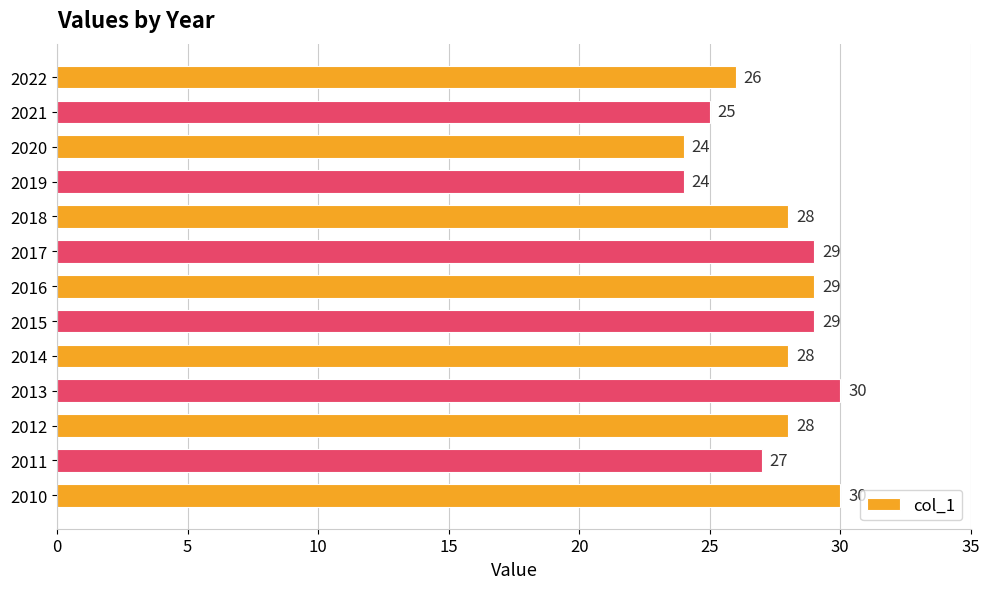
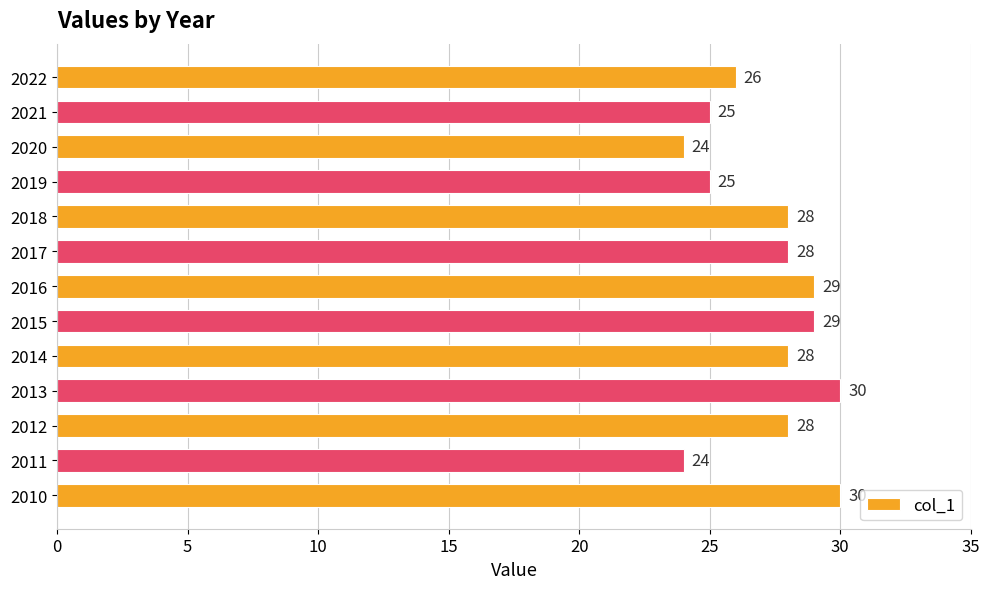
2019: 24 -> 25
2017: 29 -> 28
2011: 27 -> 24
